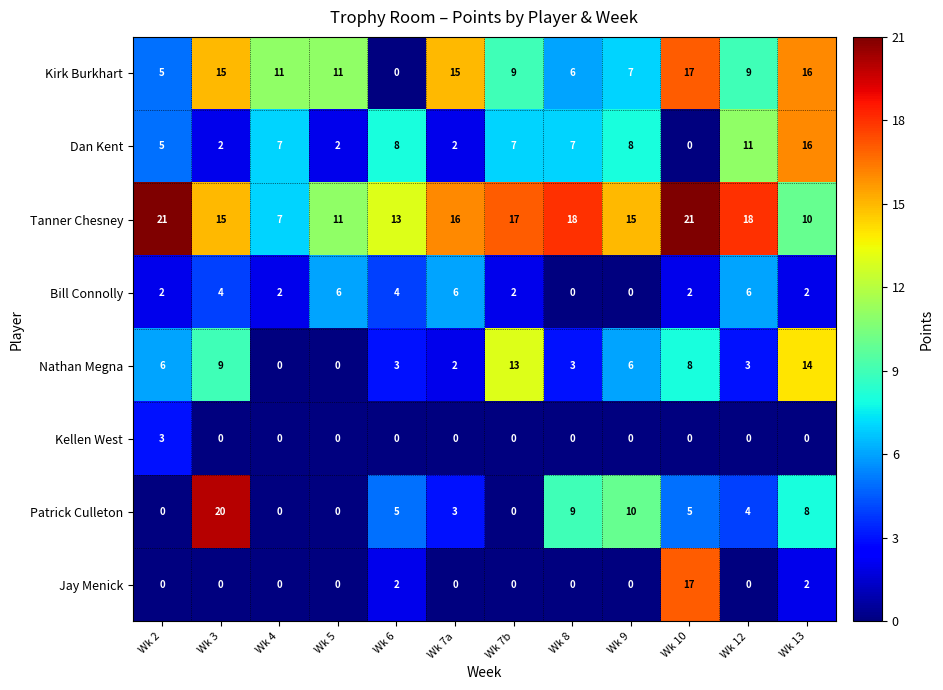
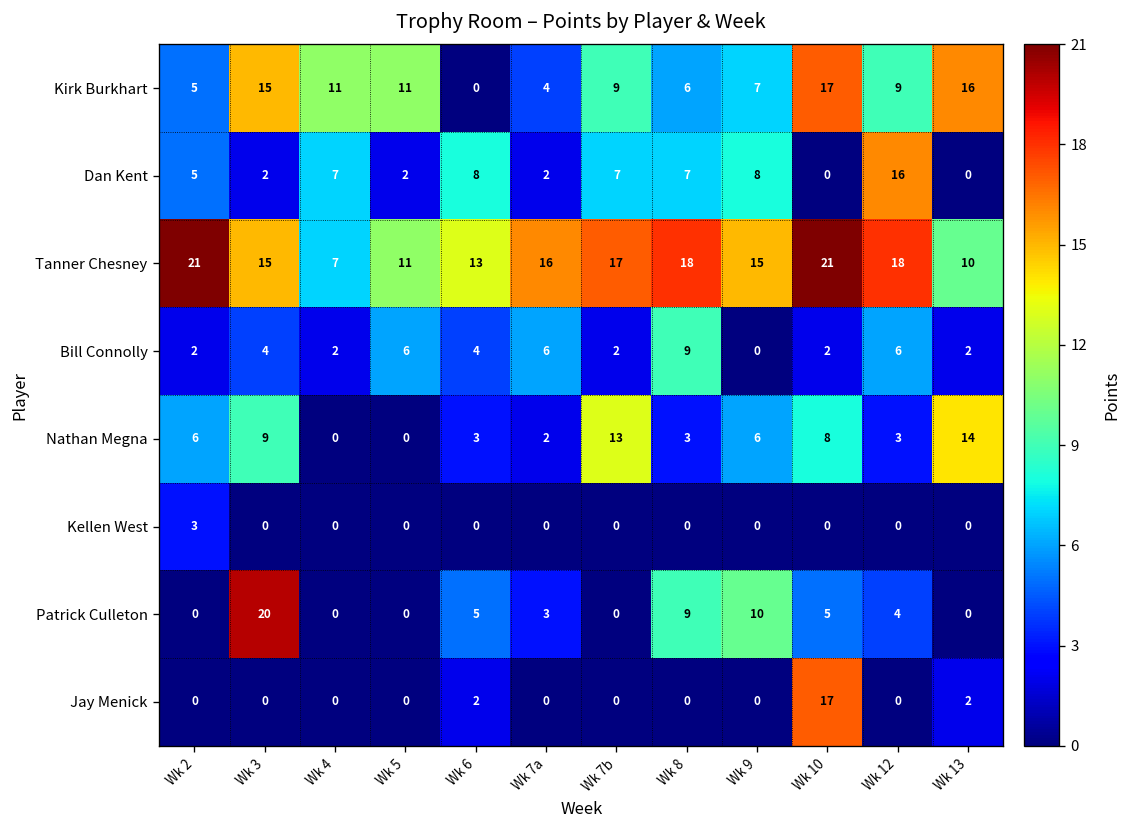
Kirk Burkhart, Wk 7a: 15 -> 4
Dan Kent, Wk 12: 11 -> 16
Dan Kent, Wk 13: 16 -> 0
Bill Connolly, Wk 8: 0 -> 9
Patrick Culleton, Wk 13: 8 -> 0
